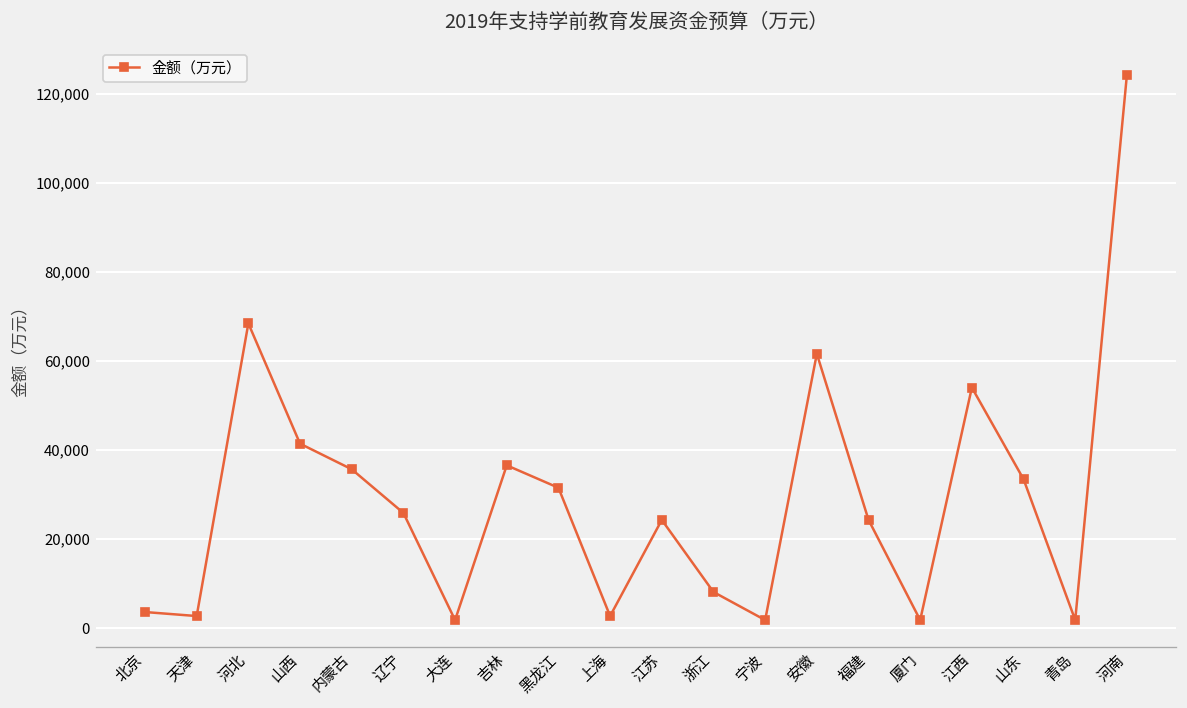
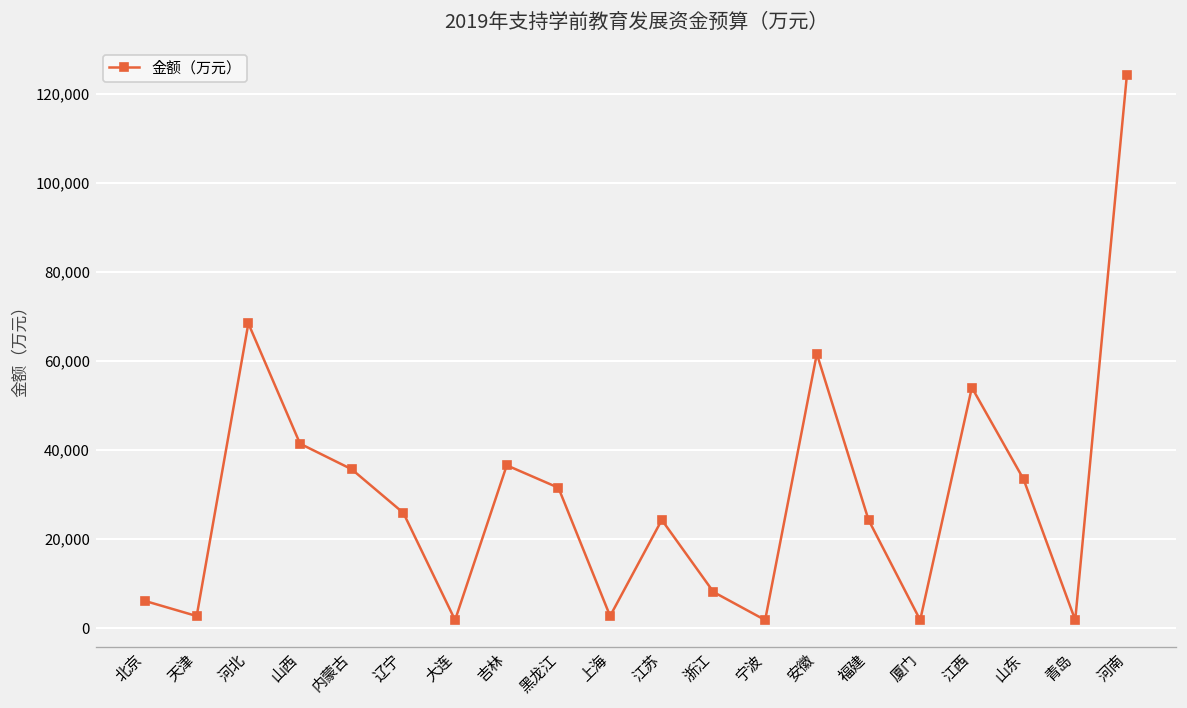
北京: 4,000 -> 6,000
